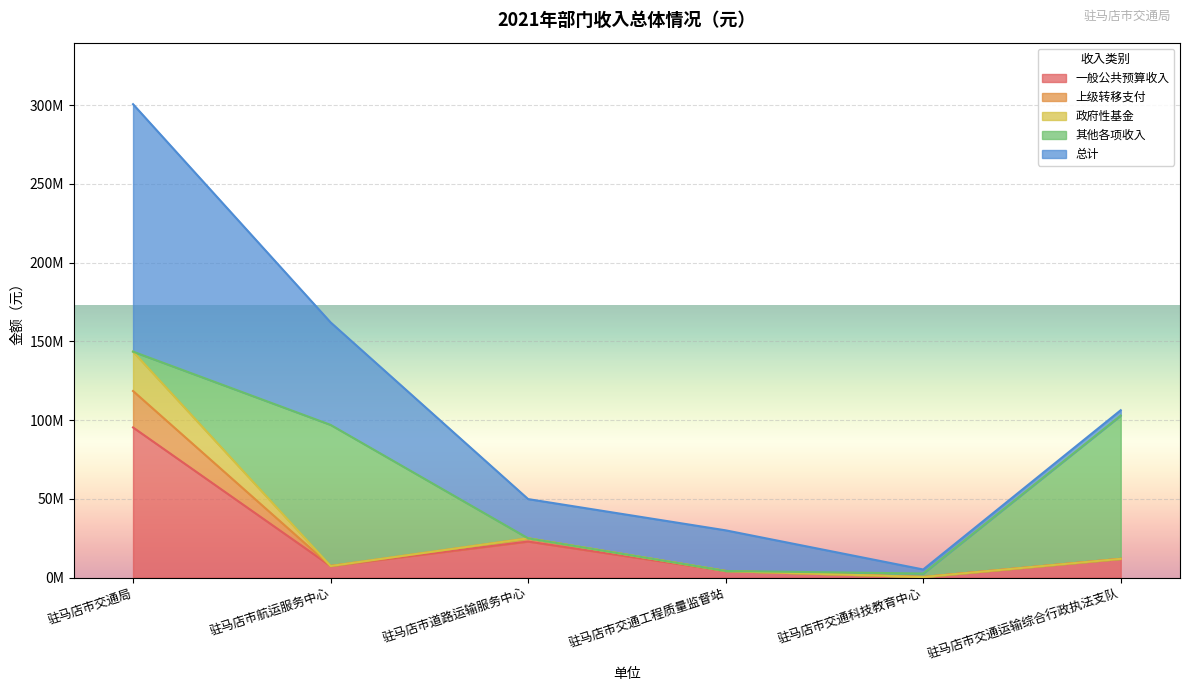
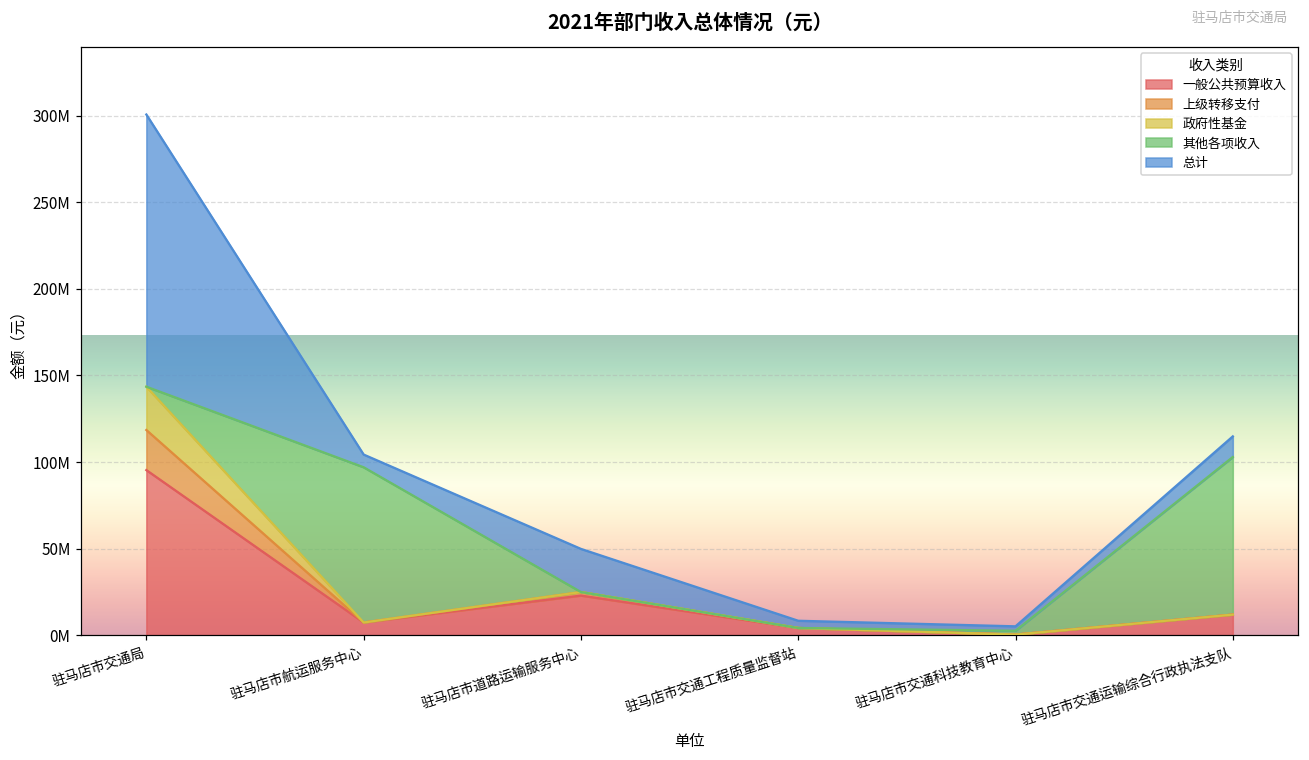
总计, 驻马店市航运服务中心: 65000000 -> 7000000
总计, 驻马店市交通工程质量监督站: 26000000 -> 4000000
总计, 驻马店市交通运输综合行政执法支队: 3000000 -> 12000000
